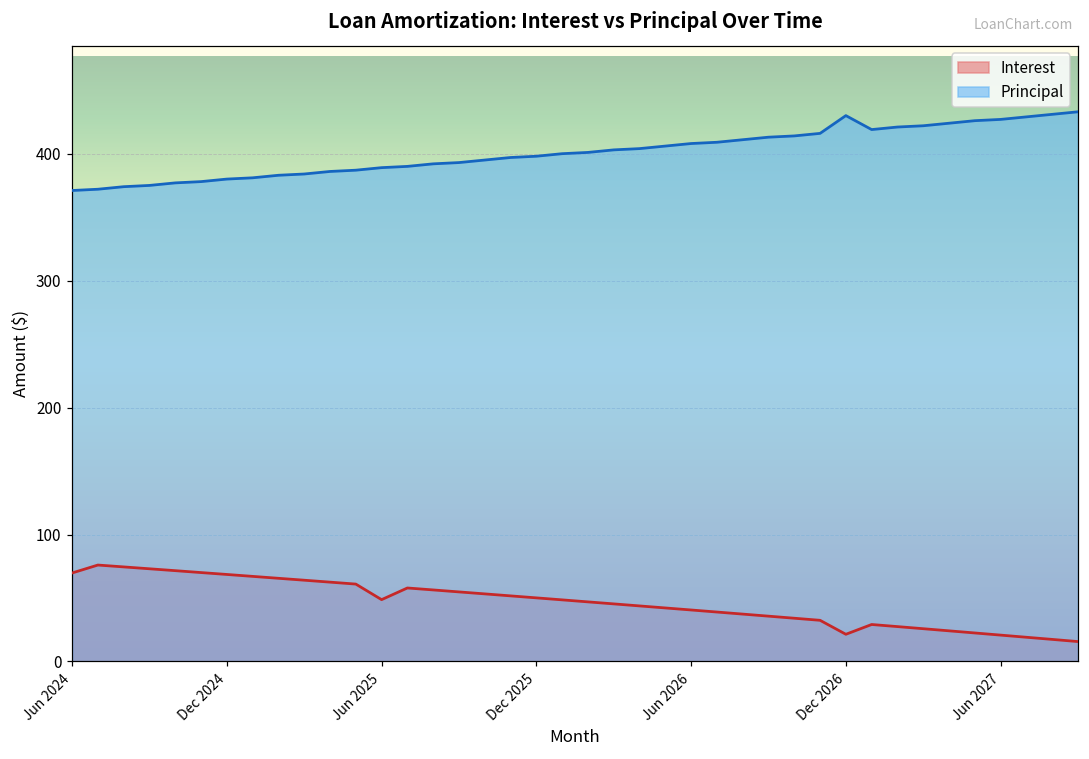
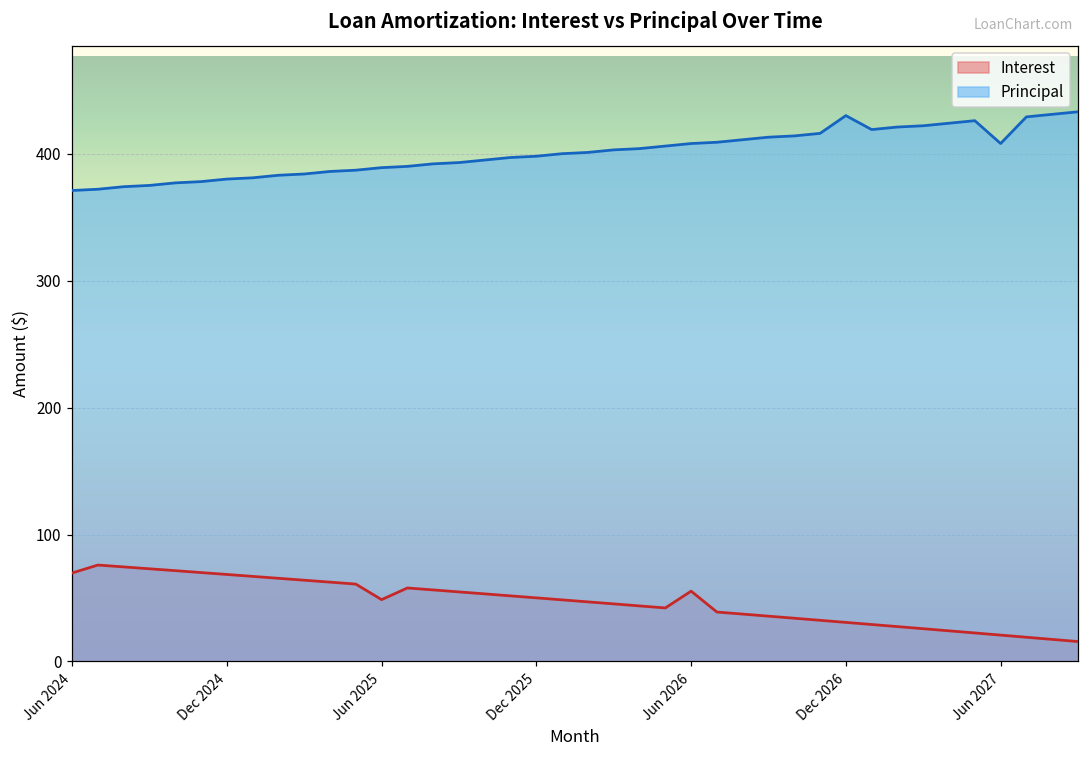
Interest, Jun 2026: 41 -> 55
Interest, Dec 2026: 21 -> 31
Principal, Jun 2027: 427 -> 408
